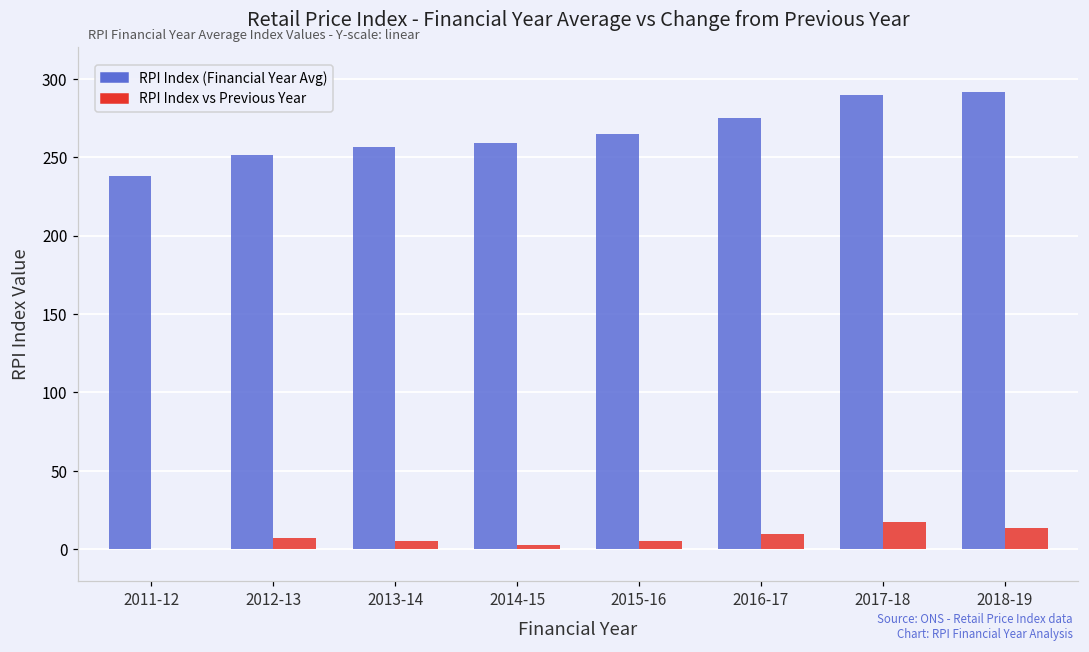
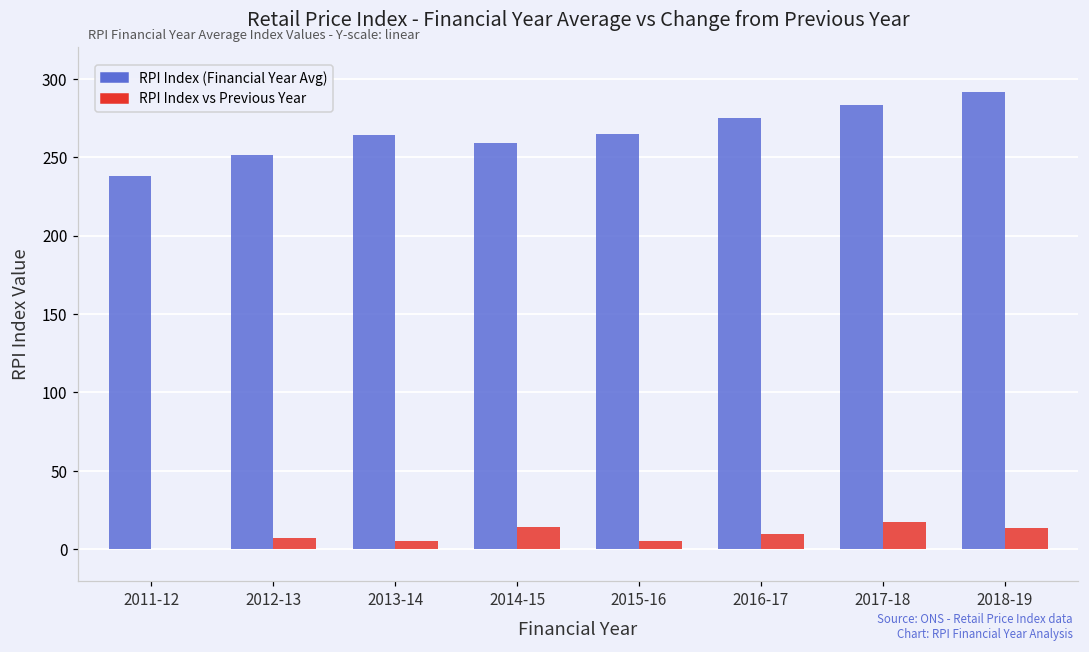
RPI Index (Financial Year Avg), 2013-14: 257 -> 264
RPI Index vs Previous Year, 2014-15: 3 -> 14
RPI Index (Financial Year Avg), 2017-18: 290 -> 283
